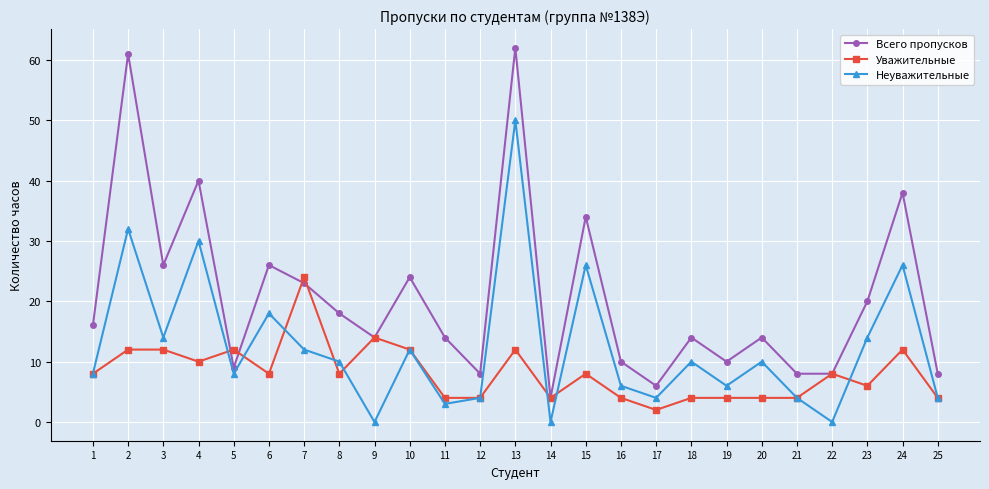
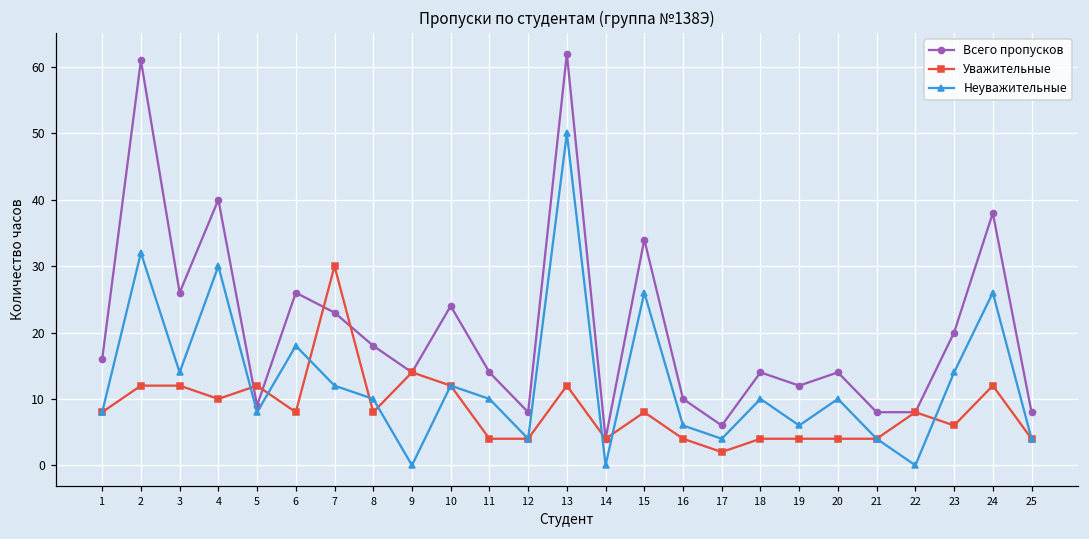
Уважительные, 7: 24 -> 30
Неуважительные, 11: 3 -> 10
Всего пропусков, 19: 10 -> 12
